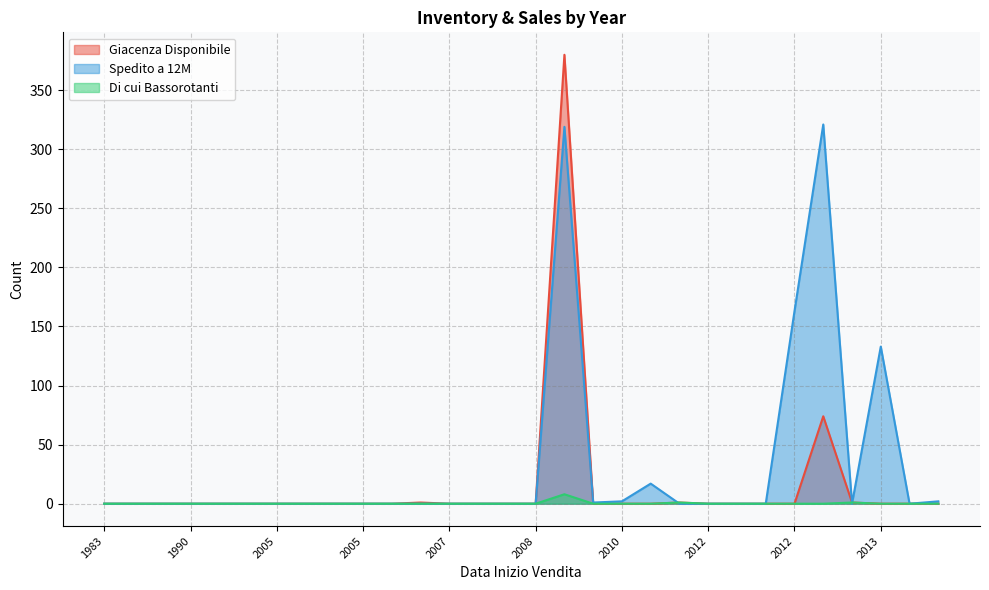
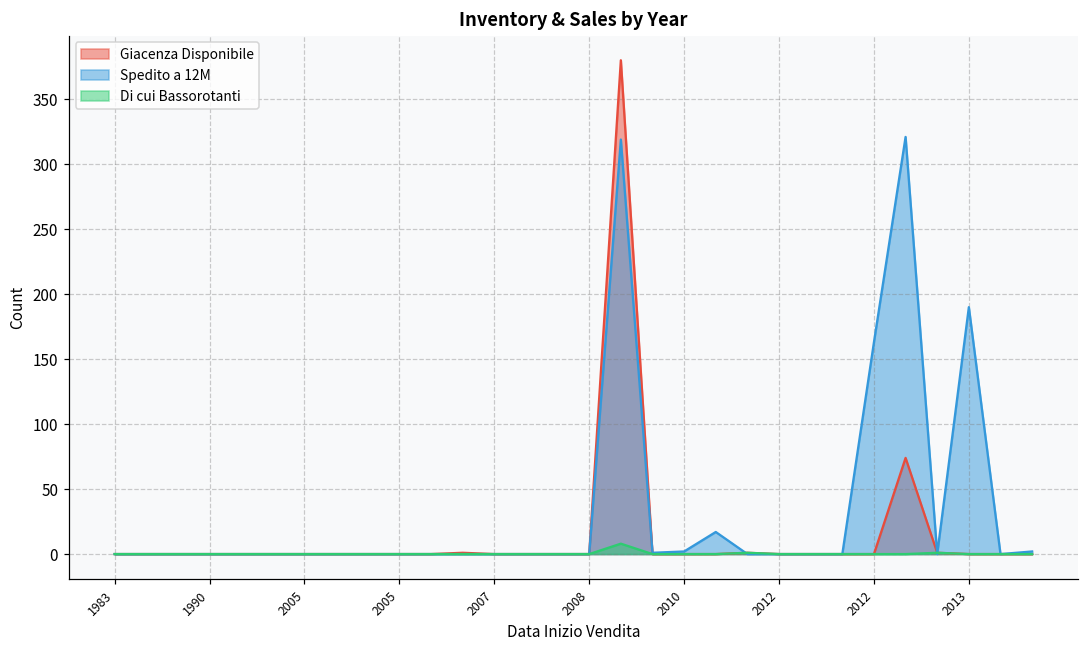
Spedito a 12M, 2013: 133 -> 190
